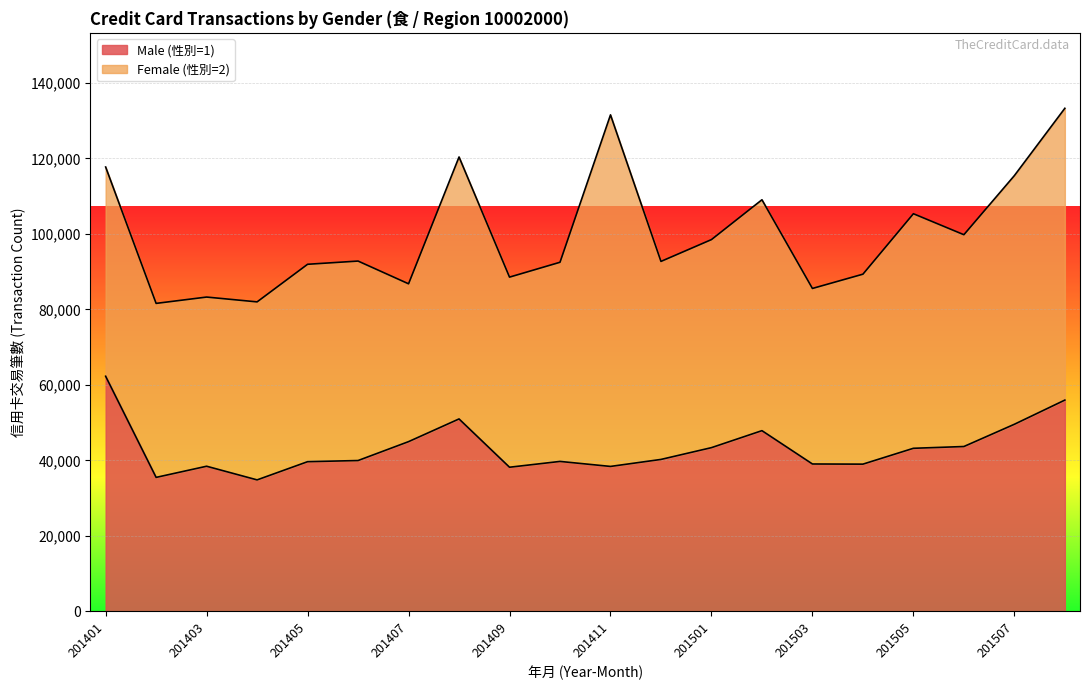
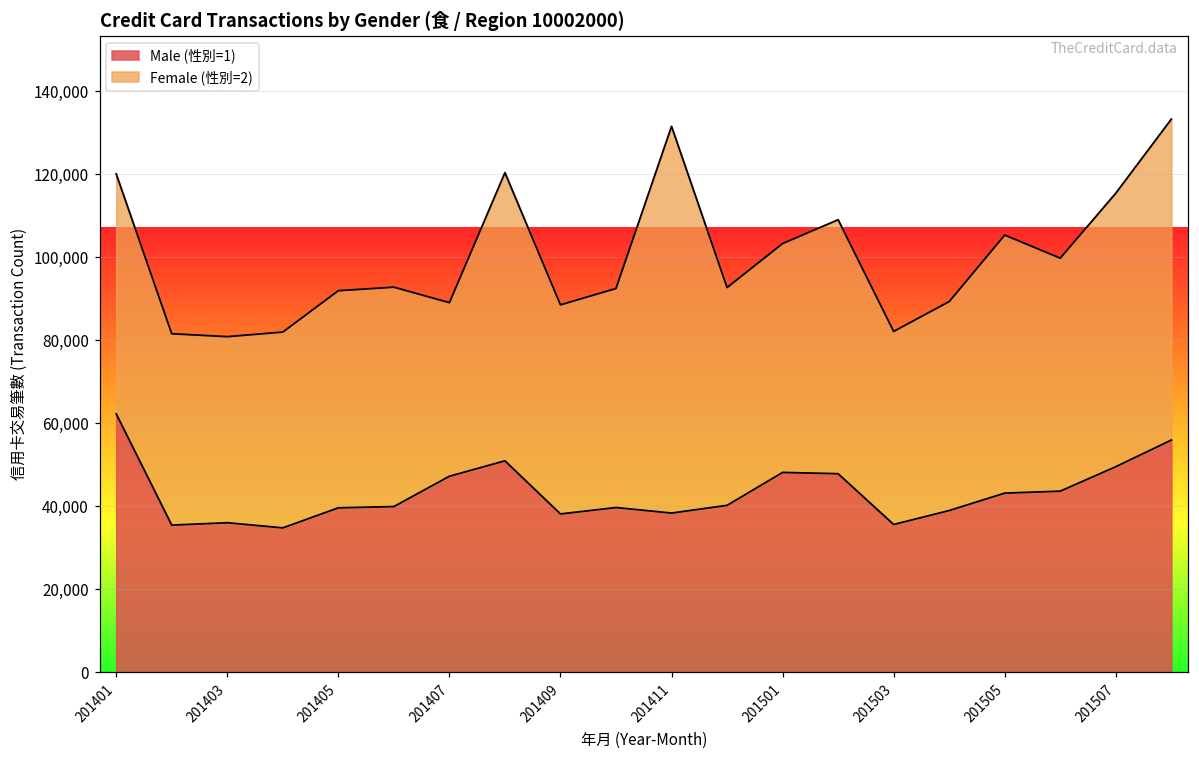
Female (性別=2), 201401: 55,000 -> 58,000
Male (性別=1), 201403: 38,000 -> 36,000
Male (性別=1), 201407: 45,000 -> 47,000
Male (性別=1), 201501: 43,000 -> 48,000
Male (性別=1), 201503: 39,000 -> 36,000
